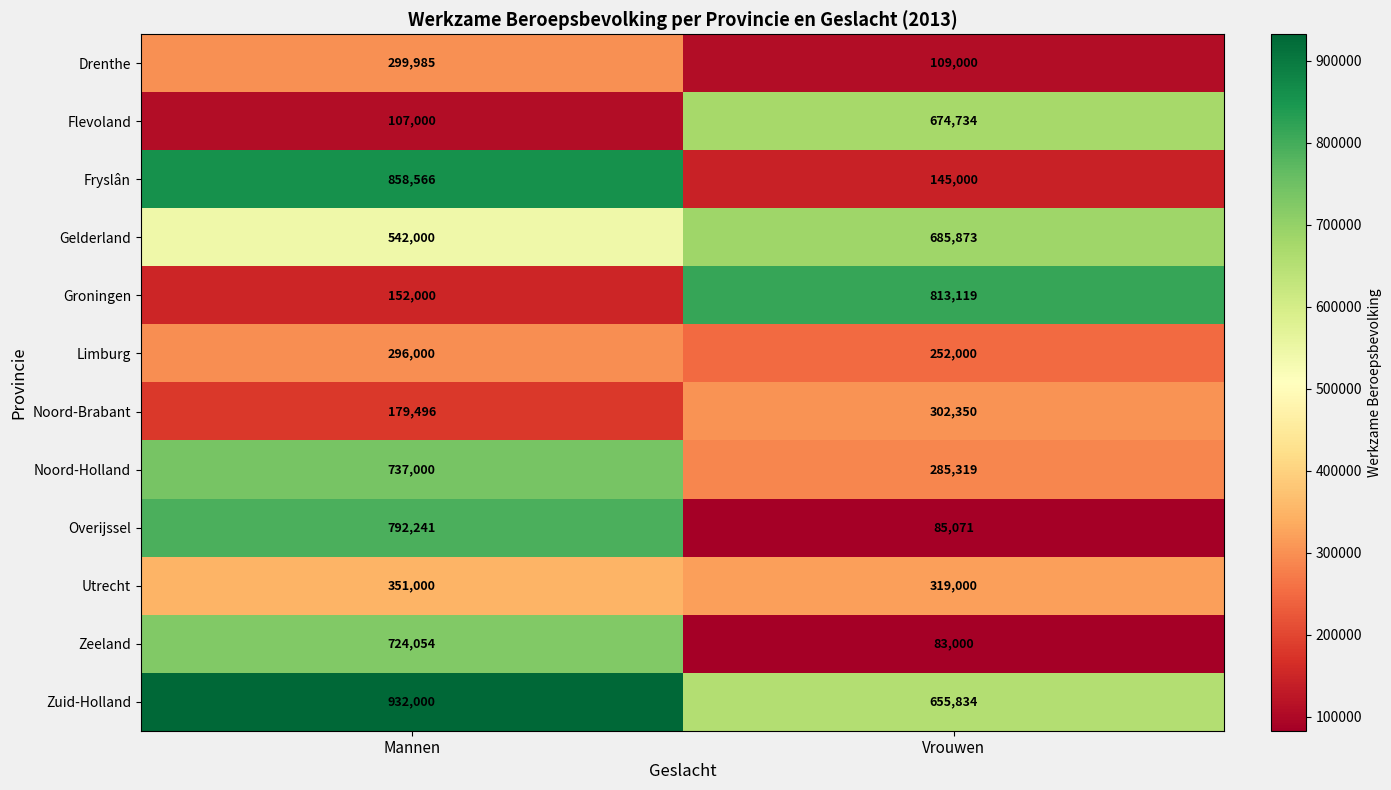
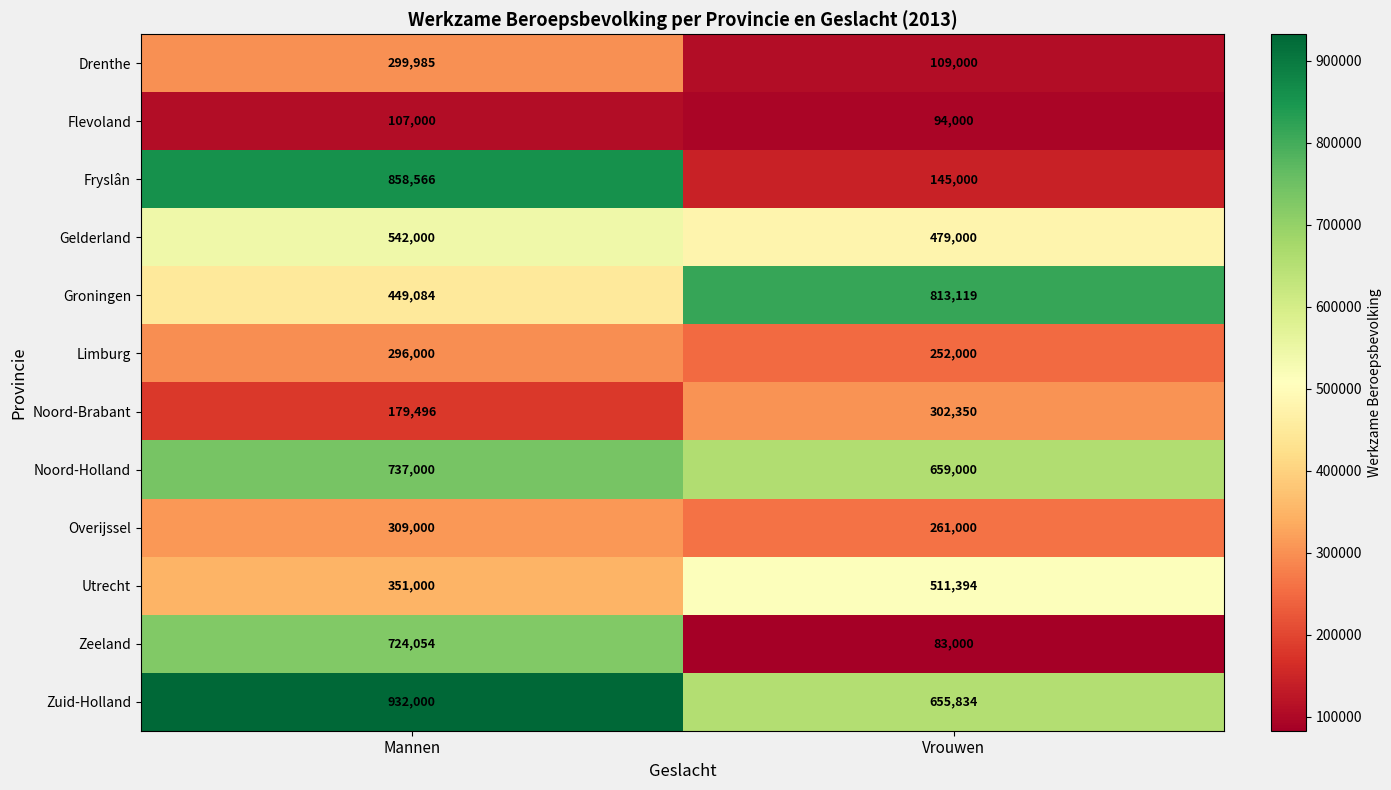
Flevoland, Vrouwen: 674,734 -> 94,000
Gelderland, Vrouwen: 685,873 -> 479,000
Groningen, Mannen: 152,000 -> 449,084
Noord-Holland, Vrouwen: 285,319 -> 659,000
Overijssel, Mannen: 792,241 -> 309,000
Overijssel, Vrouwen: 85,071 -> 261,000
Utrecht, Vrouwen: 319,000 -> 511,394
